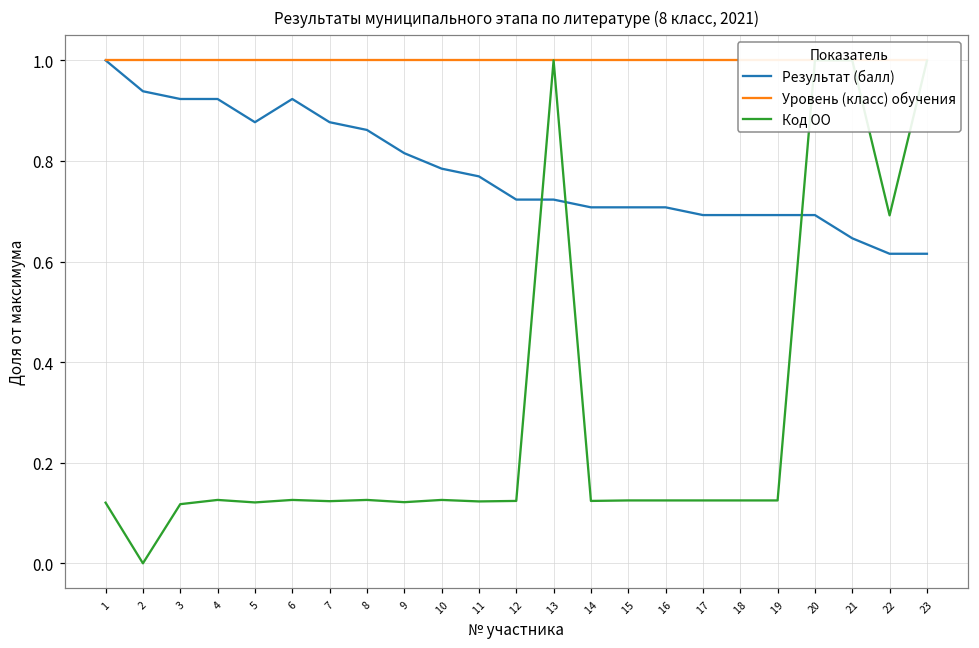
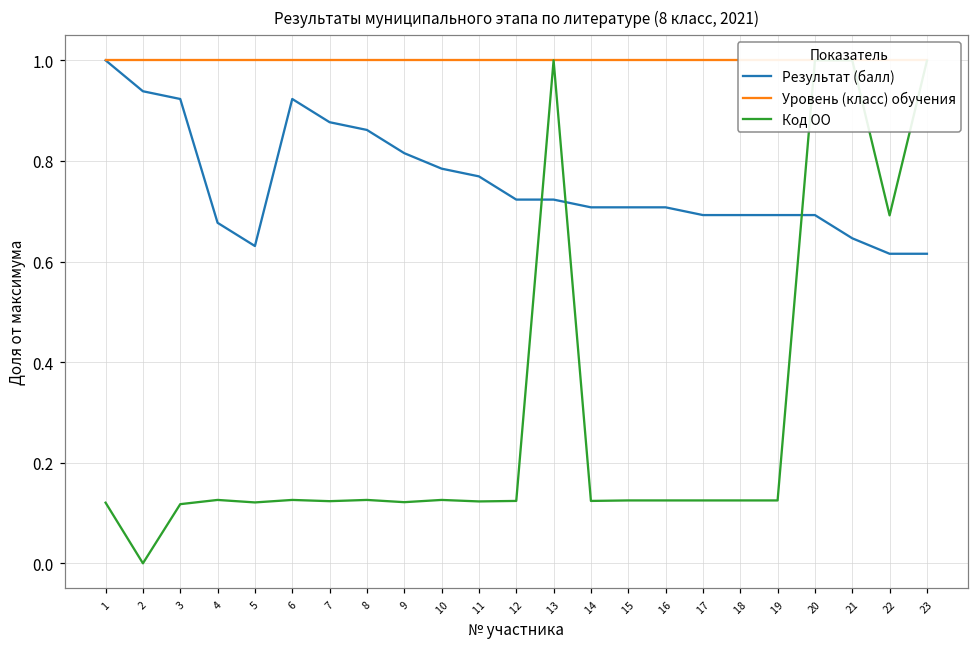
Результат (балл), 4: 0.92 -> 0.68
Результат (балл), 5: 0.88 -> 0.63
